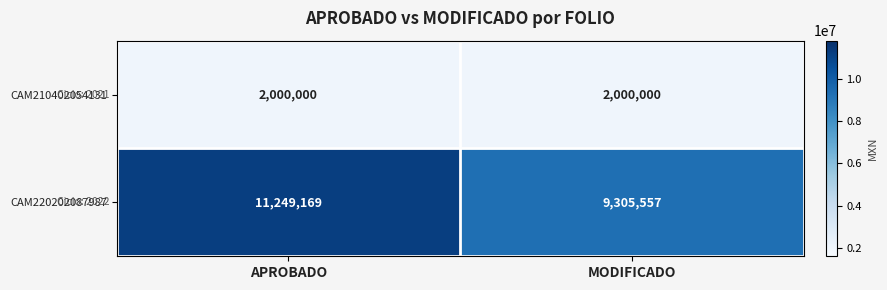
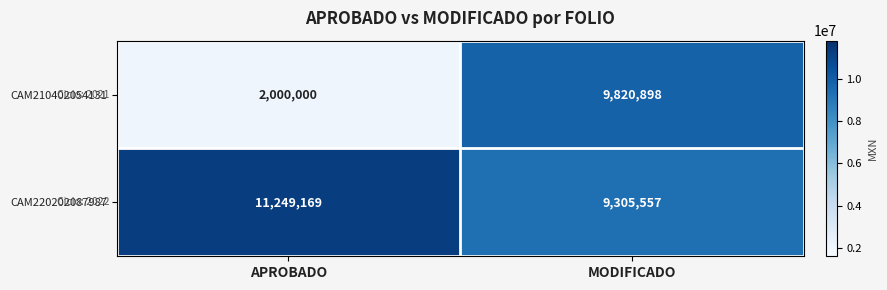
CAM210402054131, MODIFICADO: 2,000,000 -> 9,820,898
